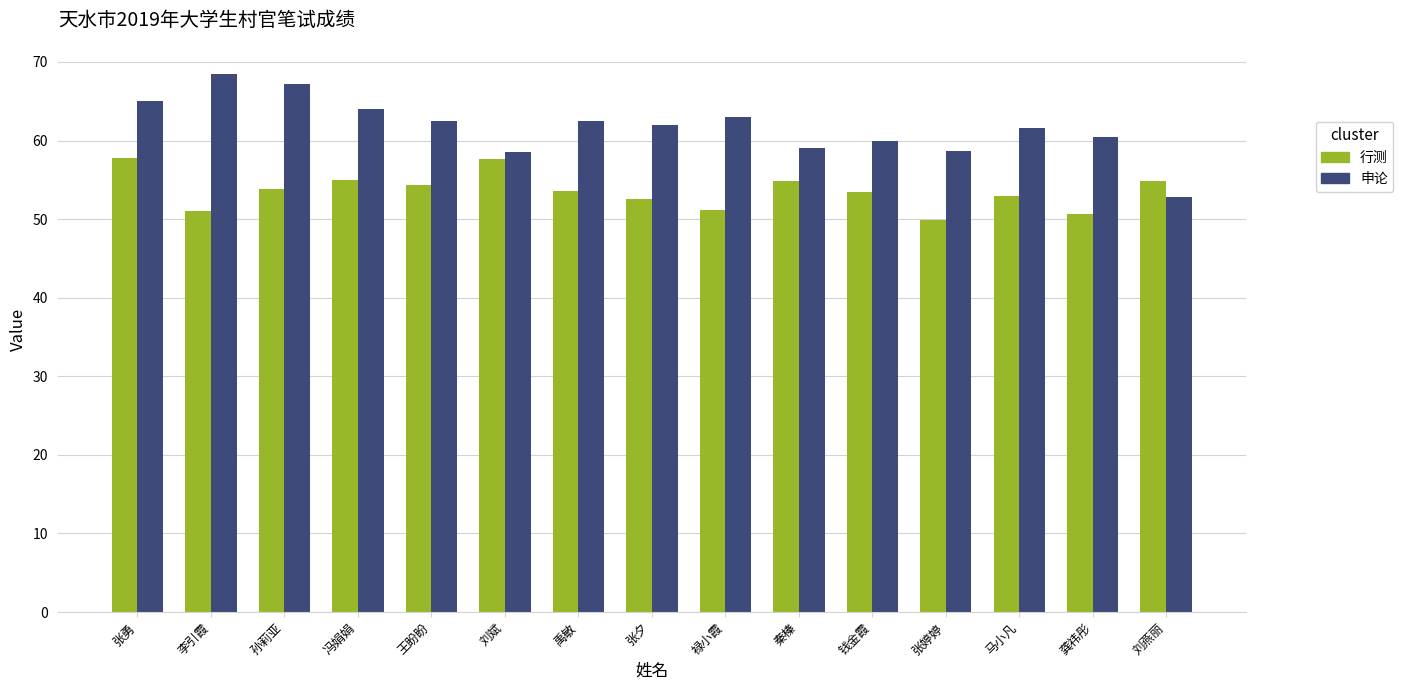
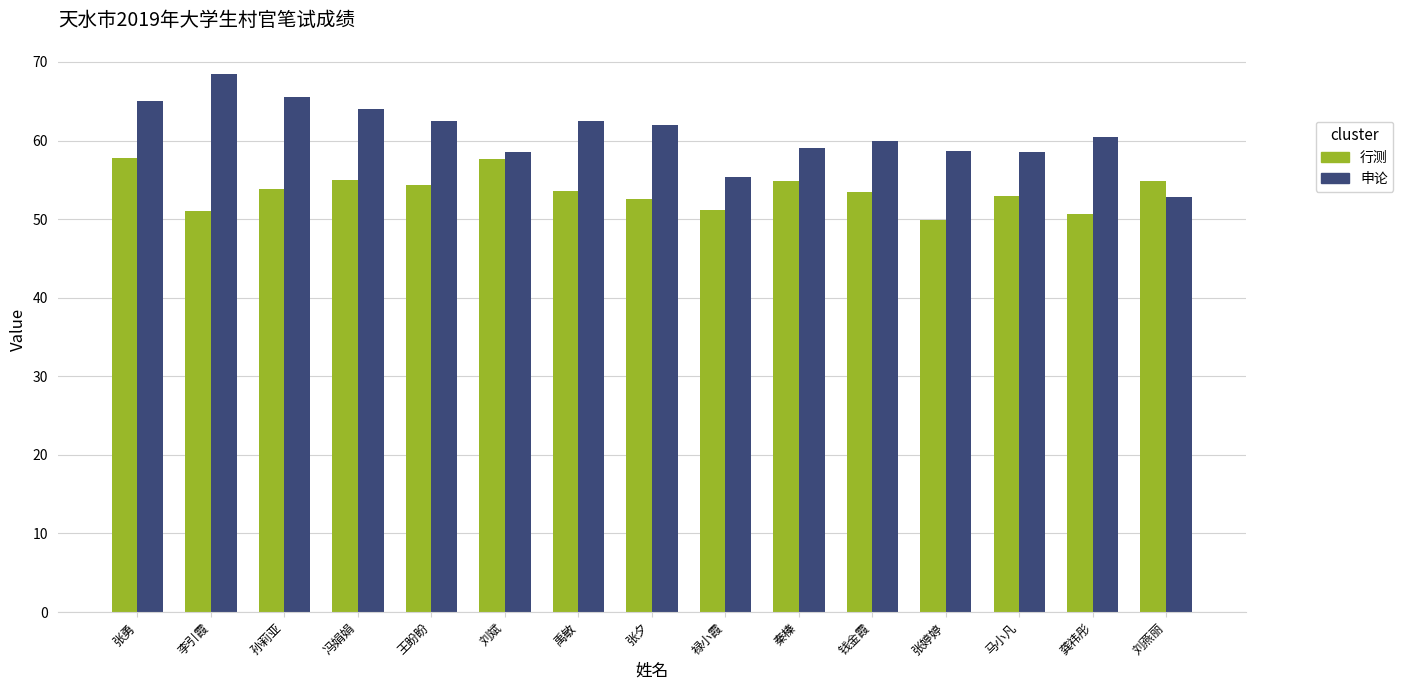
申论, 孙莉亚: 67 -> 66
申论, 禄小霞: 63 -> 55
申论, 马小凡: 62 -> 59
